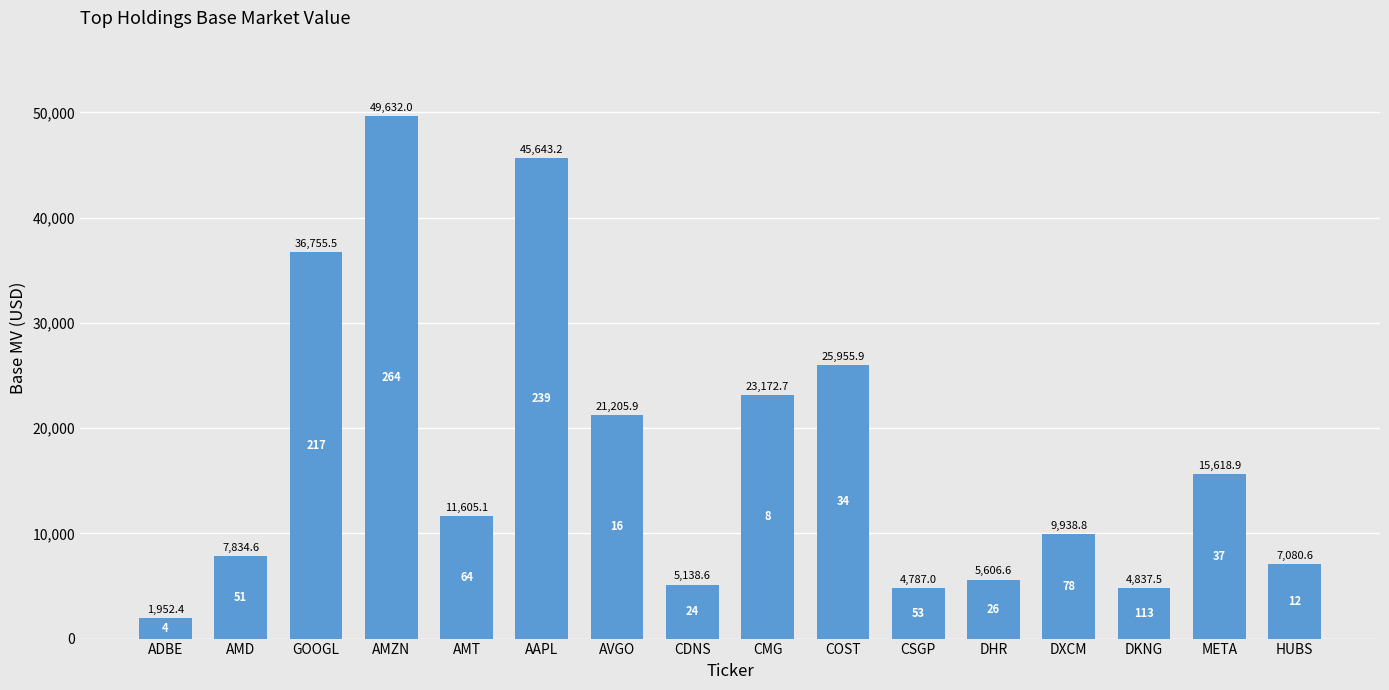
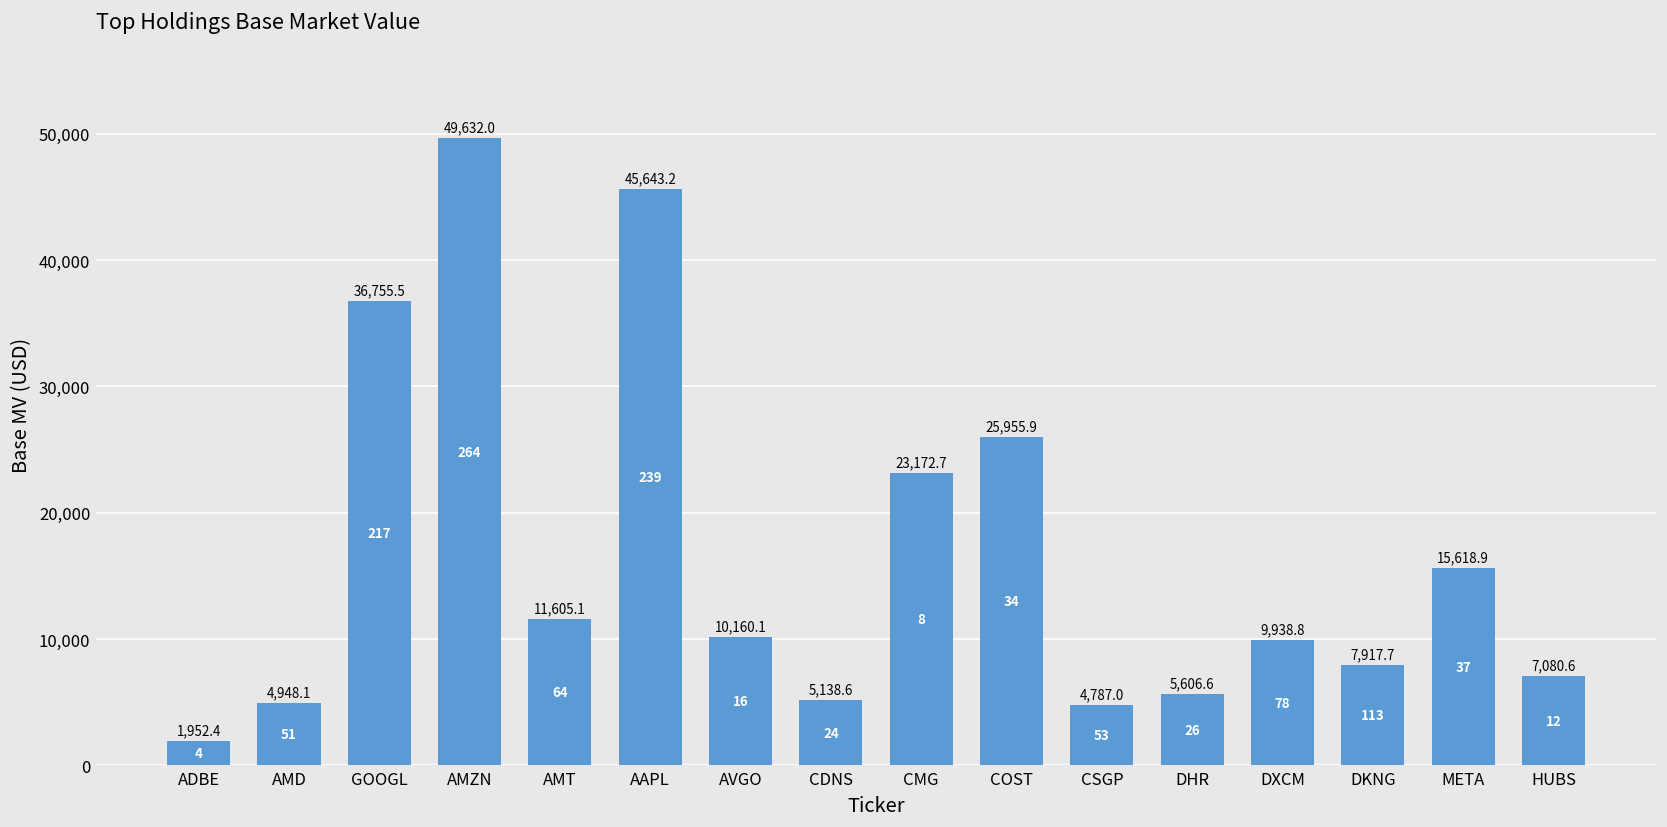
AMD: 7,834.6 -> 4,948.1
AVGO: 21,205.9 -> 10,160.1
DKNG: 4,837.5 -> 7,917.7
